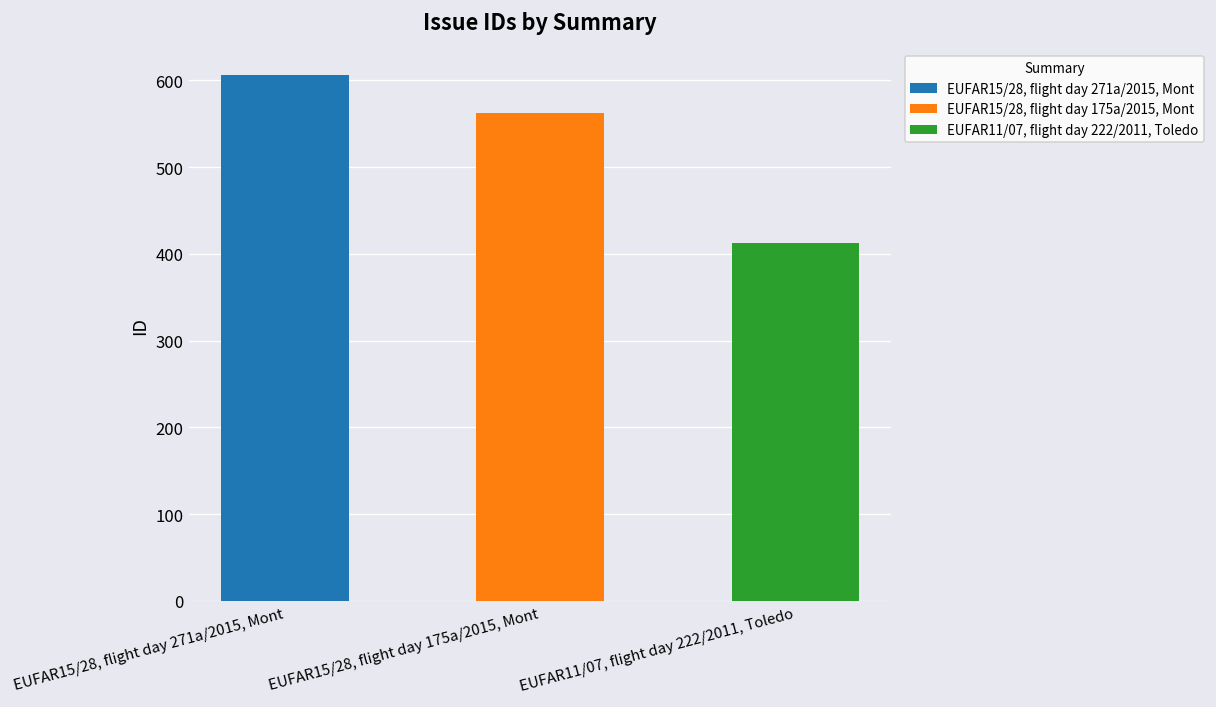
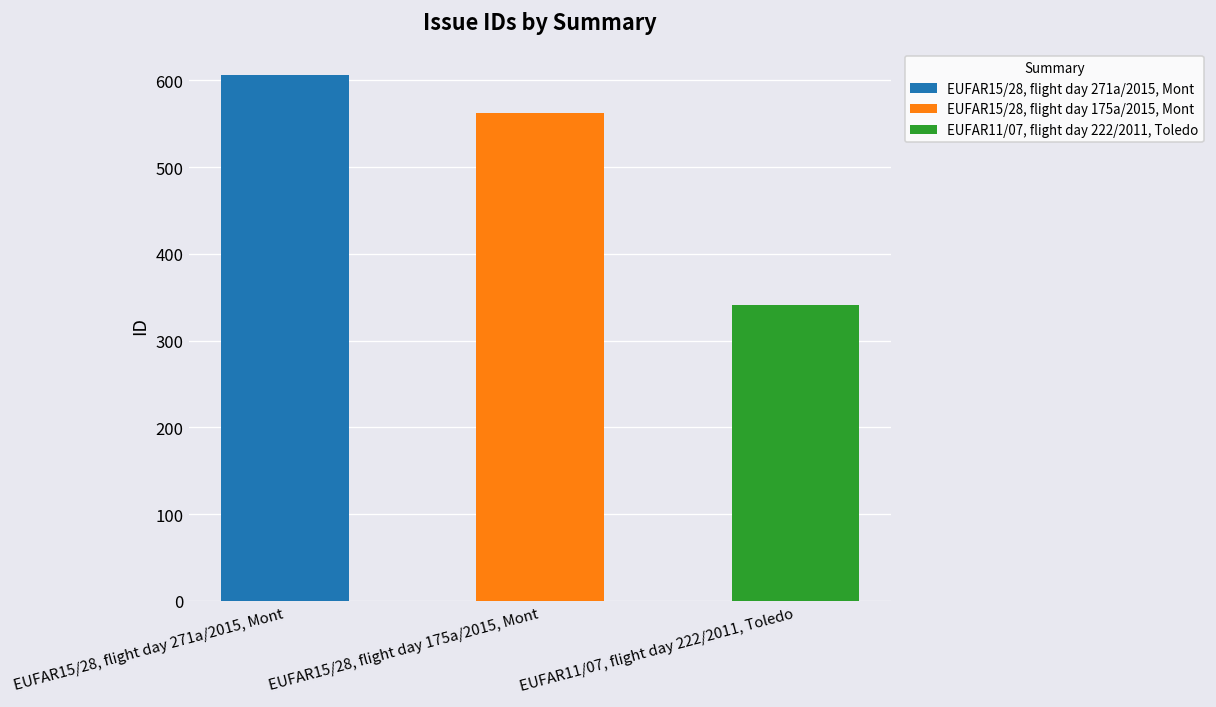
EUFAR11/07, flight day 222/2011, Toledo: 410 -> 340
